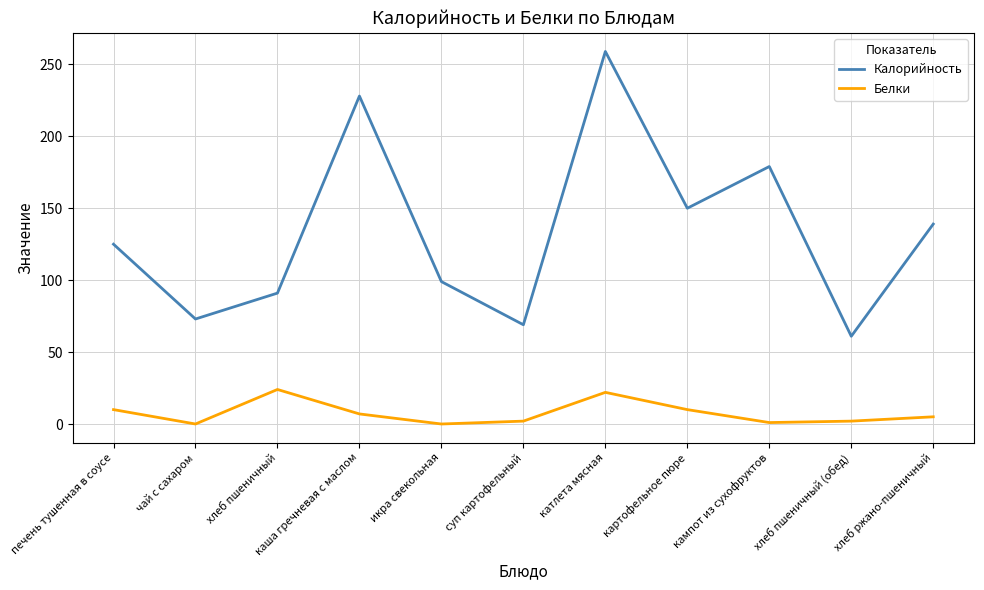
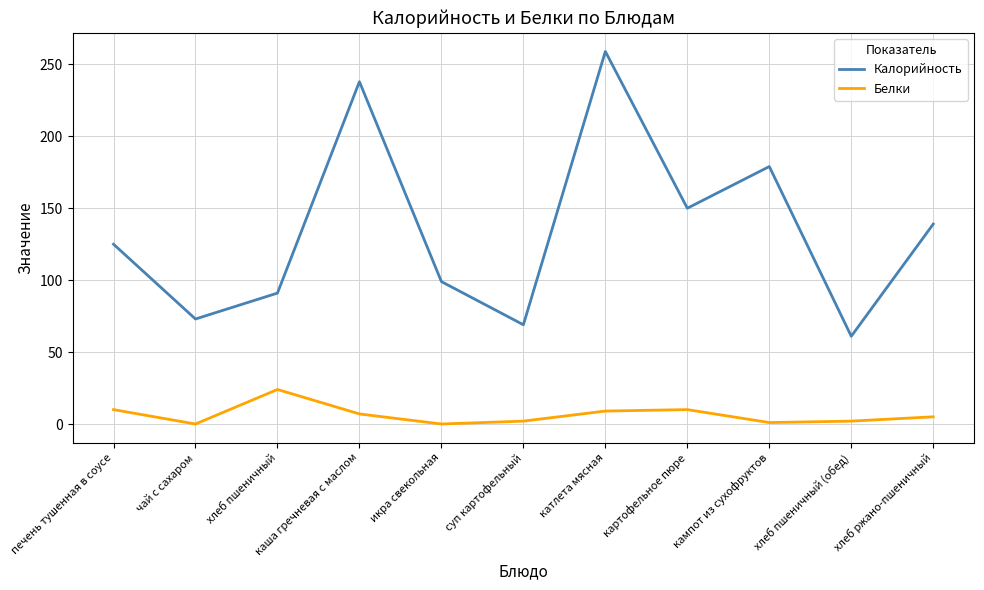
Калорийность, каша гречневая с маслом: 228 -> 238
Белки, катлета мясная: 22 -> 9
